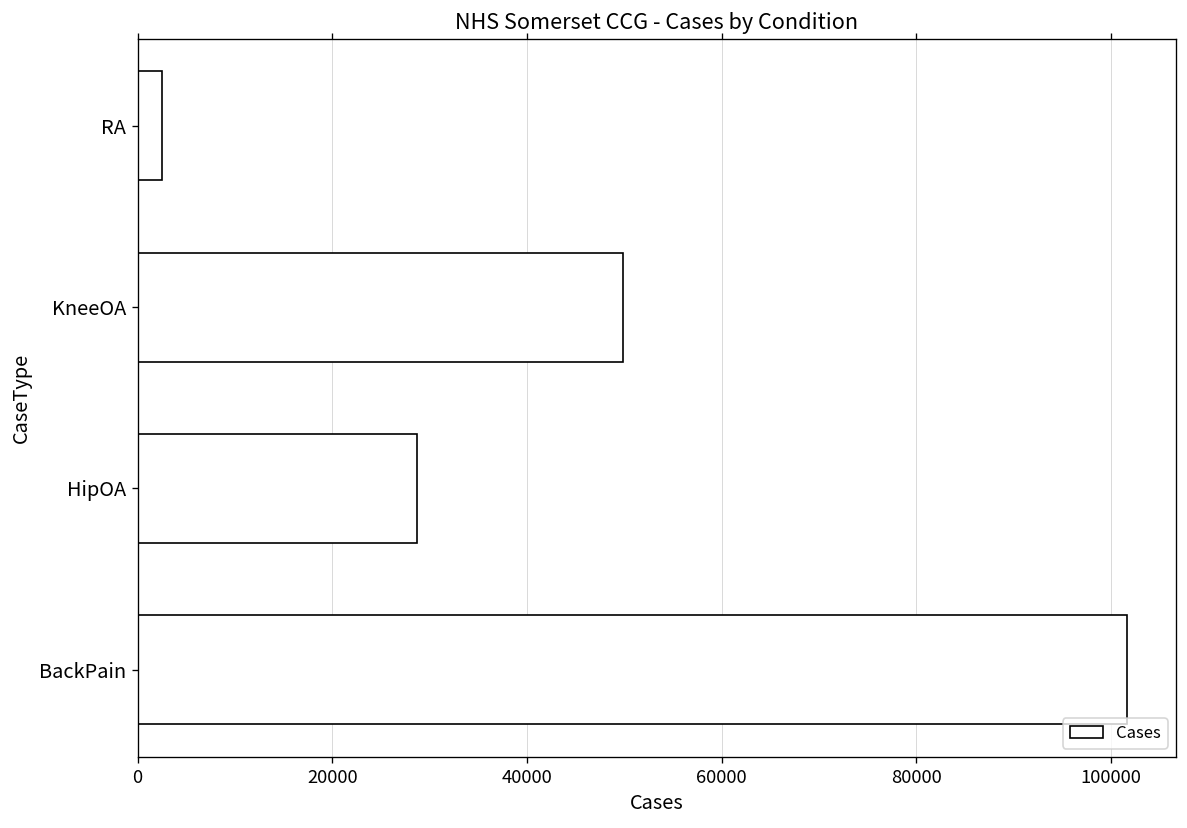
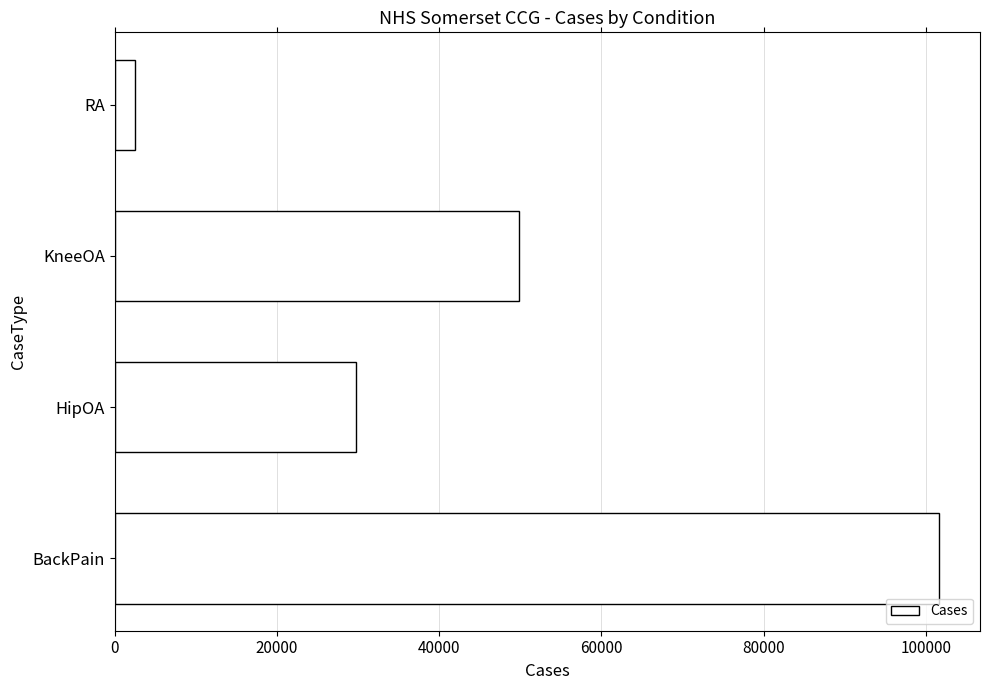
HipOA: 29000 -> 30000
